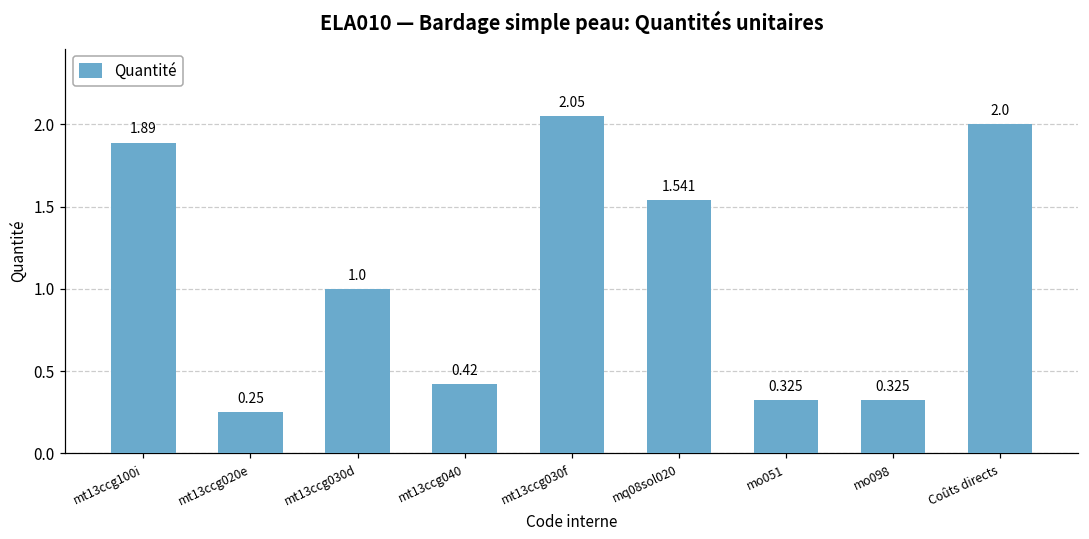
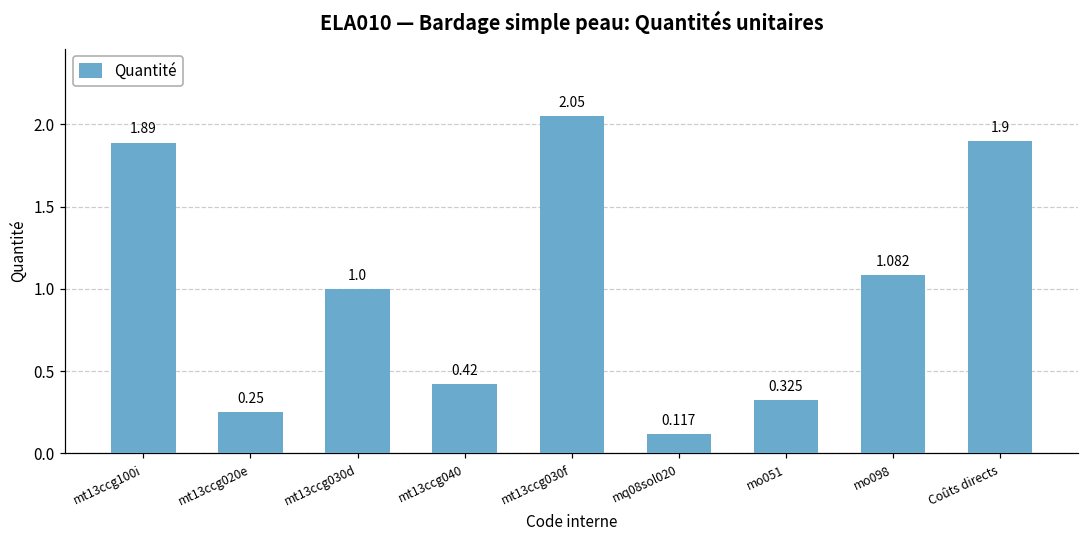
mq08sol020: 1.541 -> 0.117
mo098: 0.325 -> 1.082
Coûts directs: 2.0 -> 1.9
